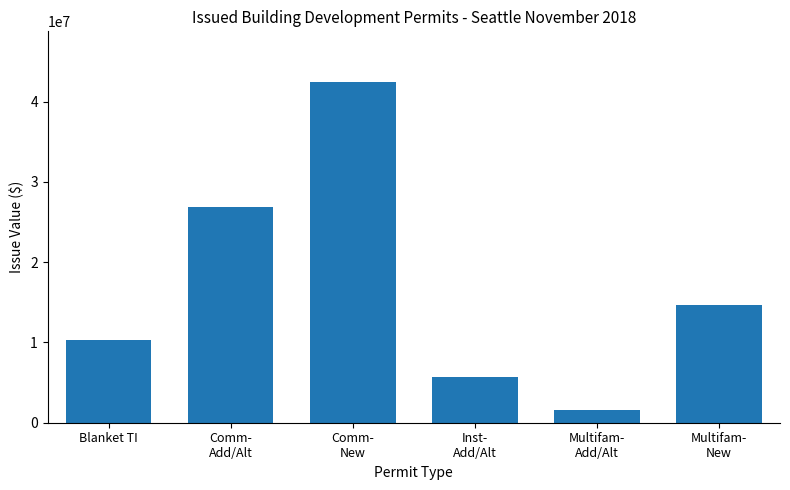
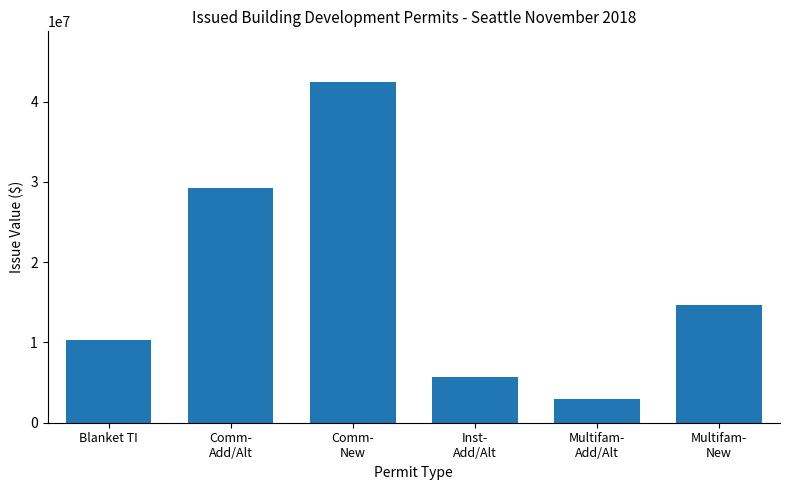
Comm- Add/Alt: 27000000 -> 29000000
Multifam- Add/Alt: 2000000 -> 3000000
